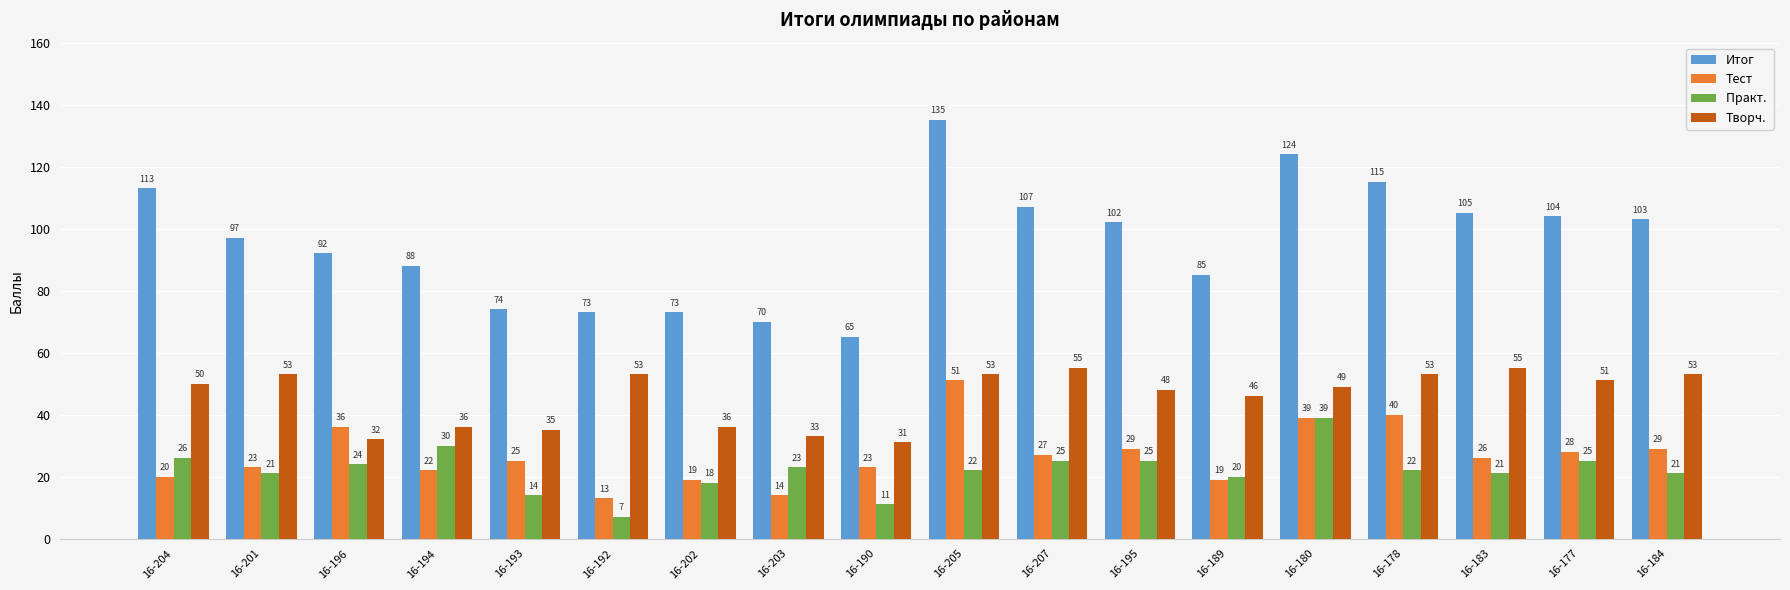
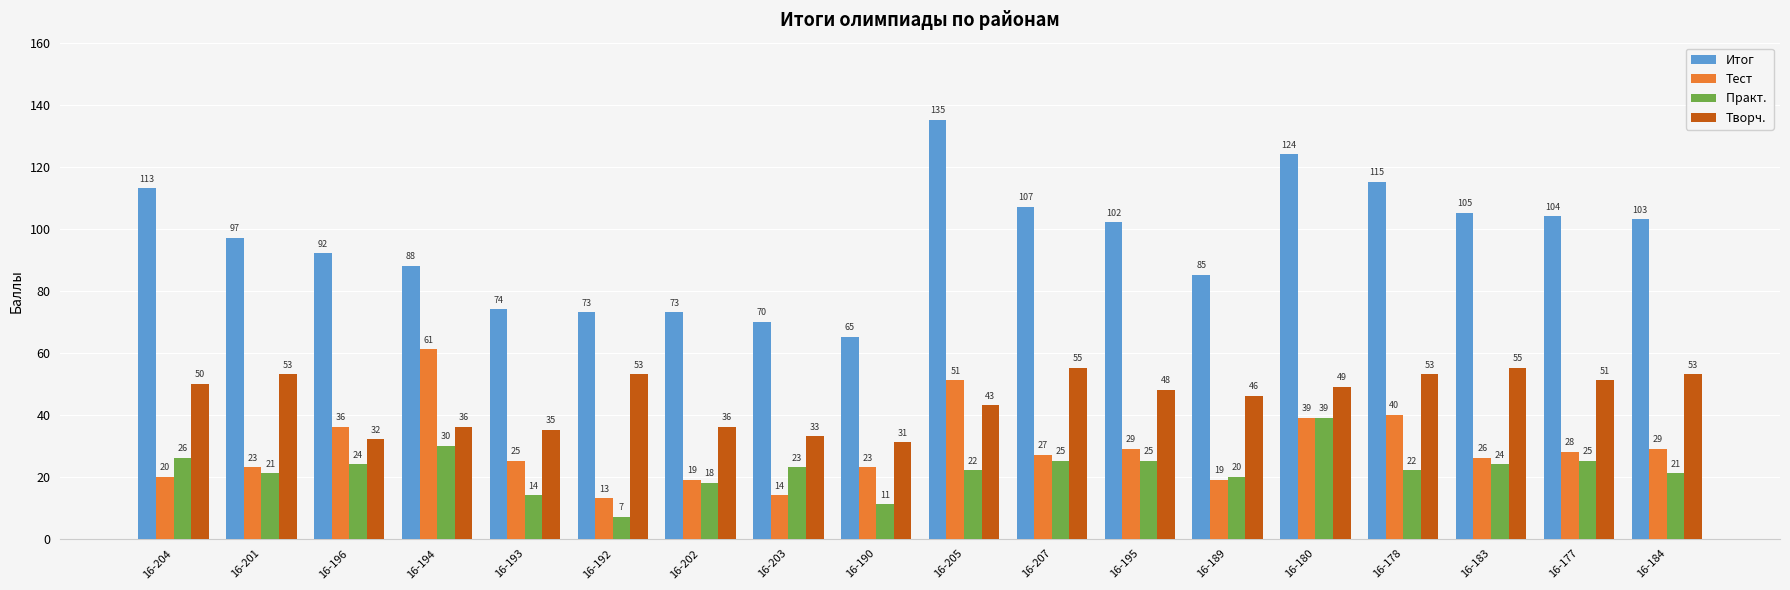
Тест, 16-194: 22 -> 61
Творч., 16-205: 53 -> 43
Практ., 16-183: 21 -> 24
